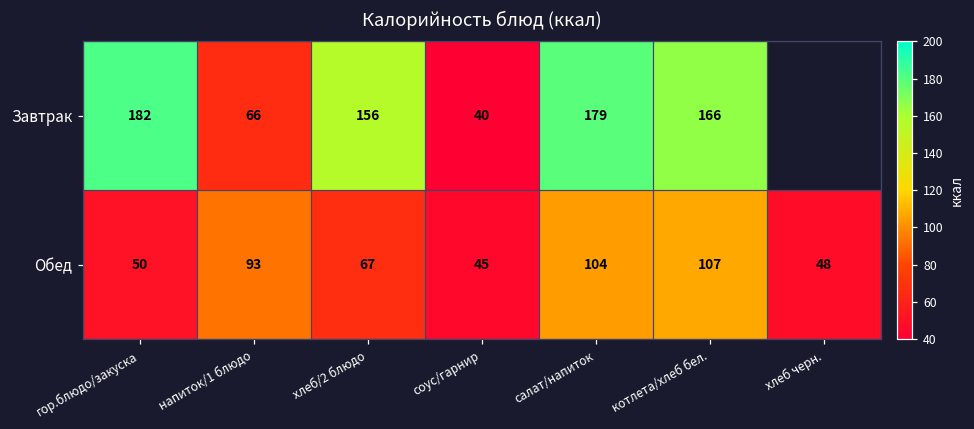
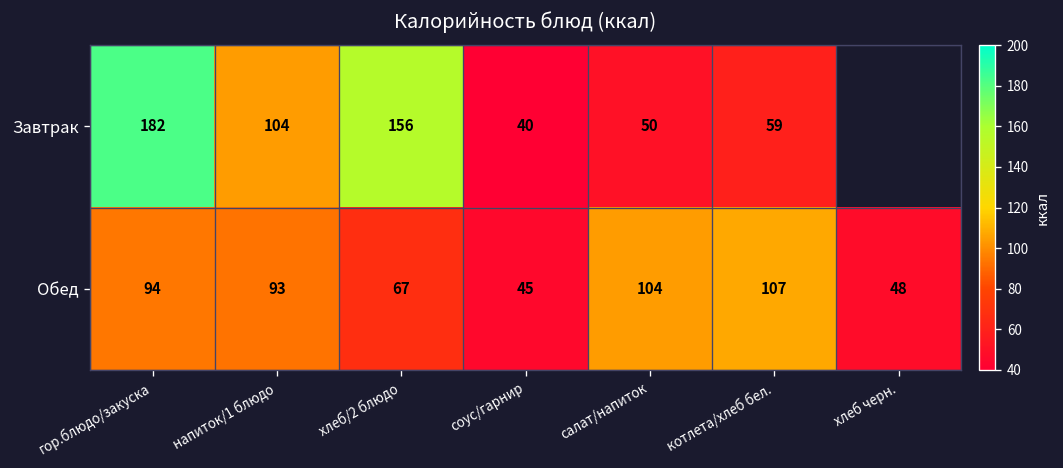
Завтрак, напиток/1 блюдо: 66 -> 104
Завтрак, салат/напиток: 179 -> 50
Завтрак, котлета/хлеб бел.: 166 -> 59
Обед, гор.блюдо/закуска: 50 -> 94
